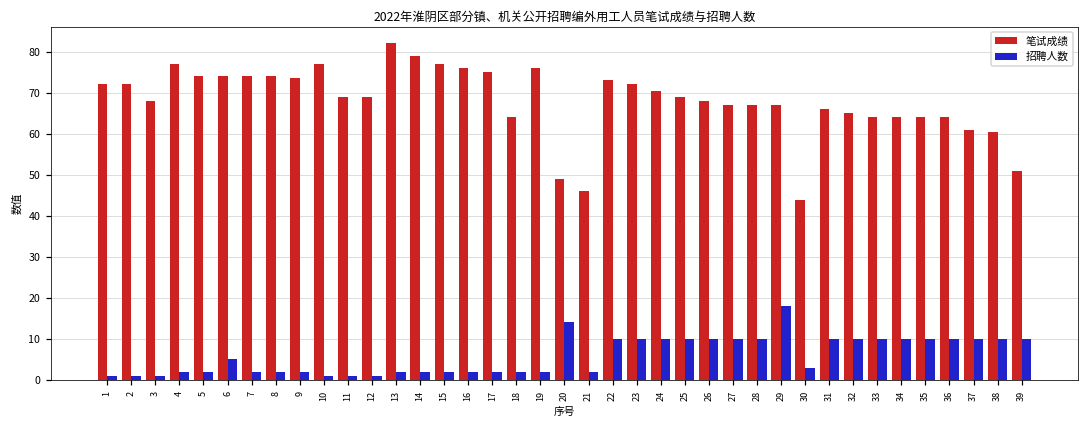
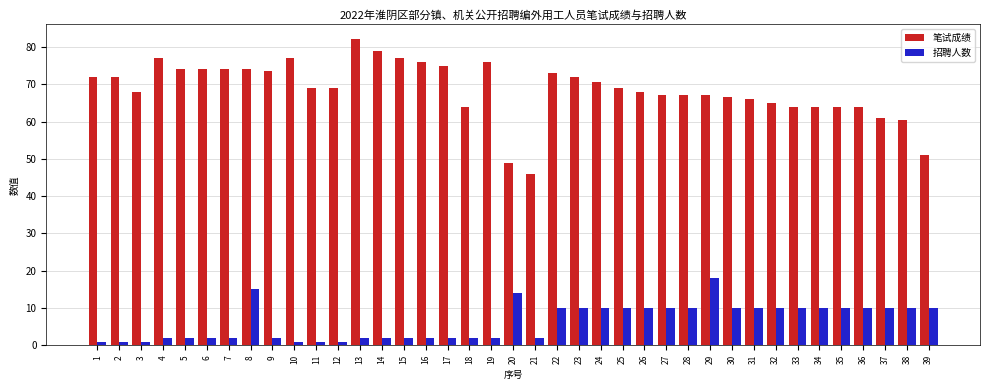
招聘人数, 6: 5 -> 2
招聘人数, 8: 2 -> 15
笔试成绩, 30: 44 -> 67
招聘人数, 30: 3 -> 10
